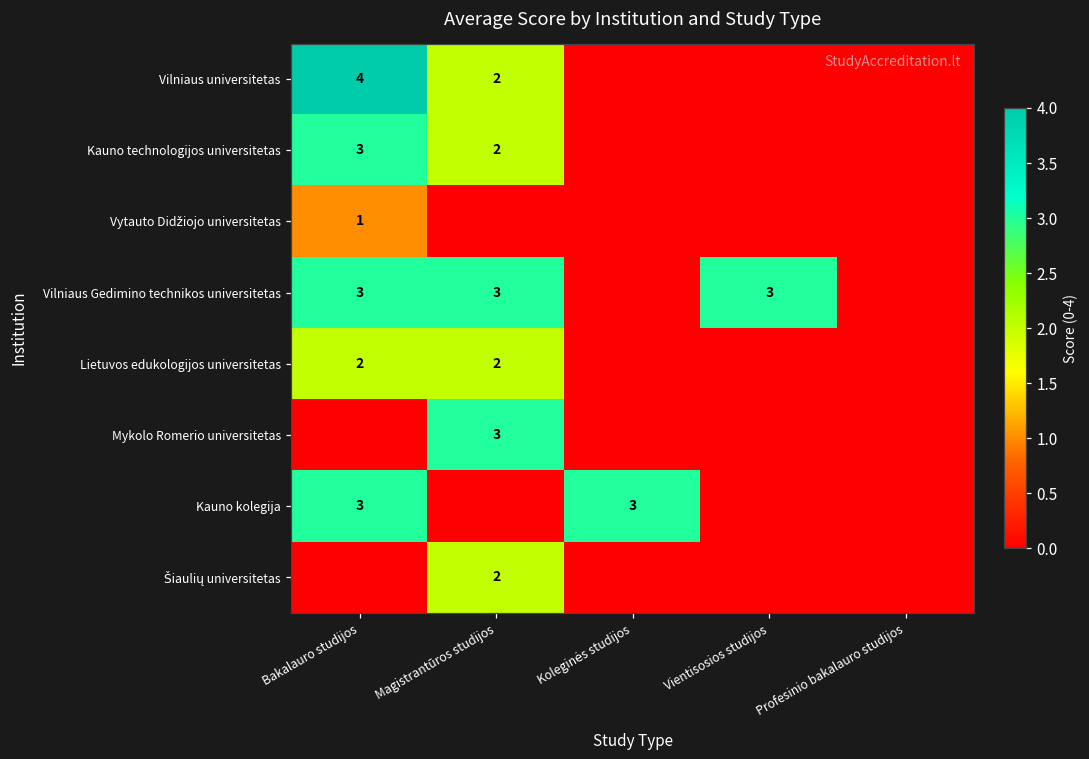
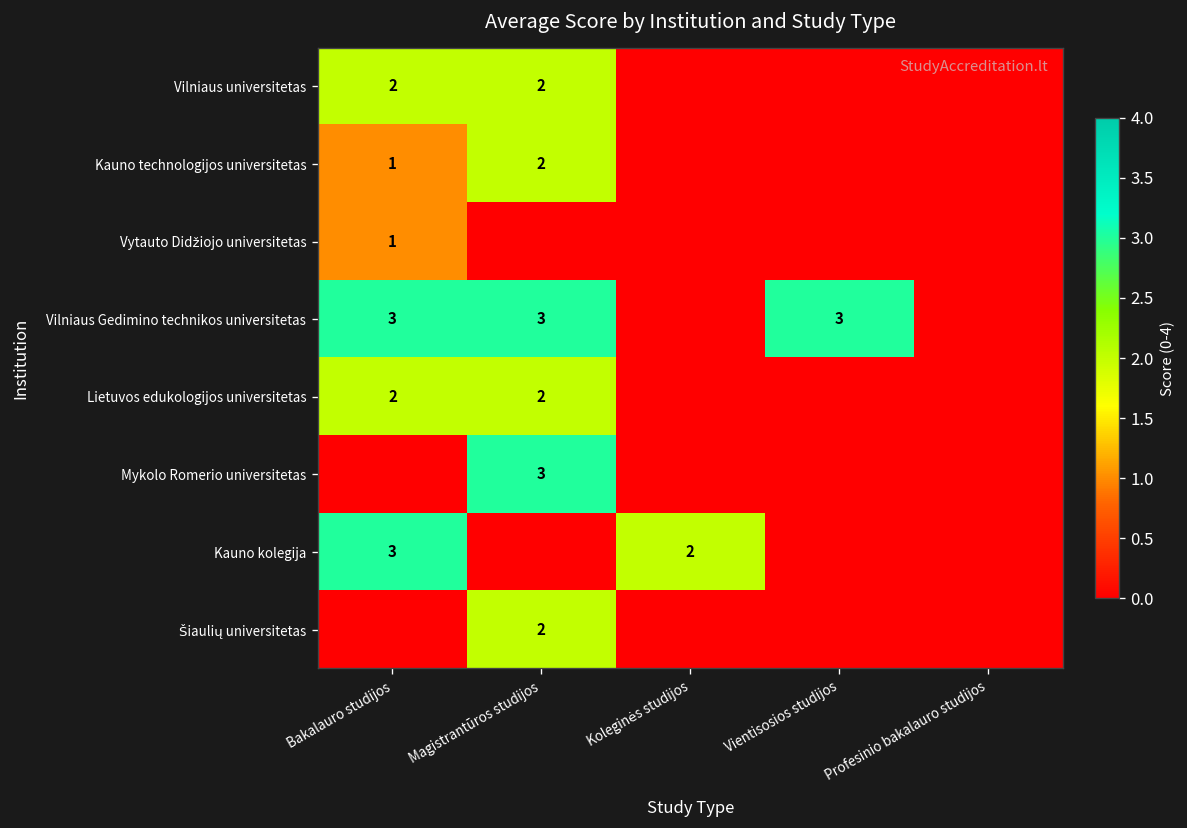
Vilniaus universitetas, Bakalauro studijos: 4 -> 2
Kauno technologijos universitetas, Bakalauro studijos: 3 -> 1
Kauno kolegija, Koleginės studijos: 3 -> 2
